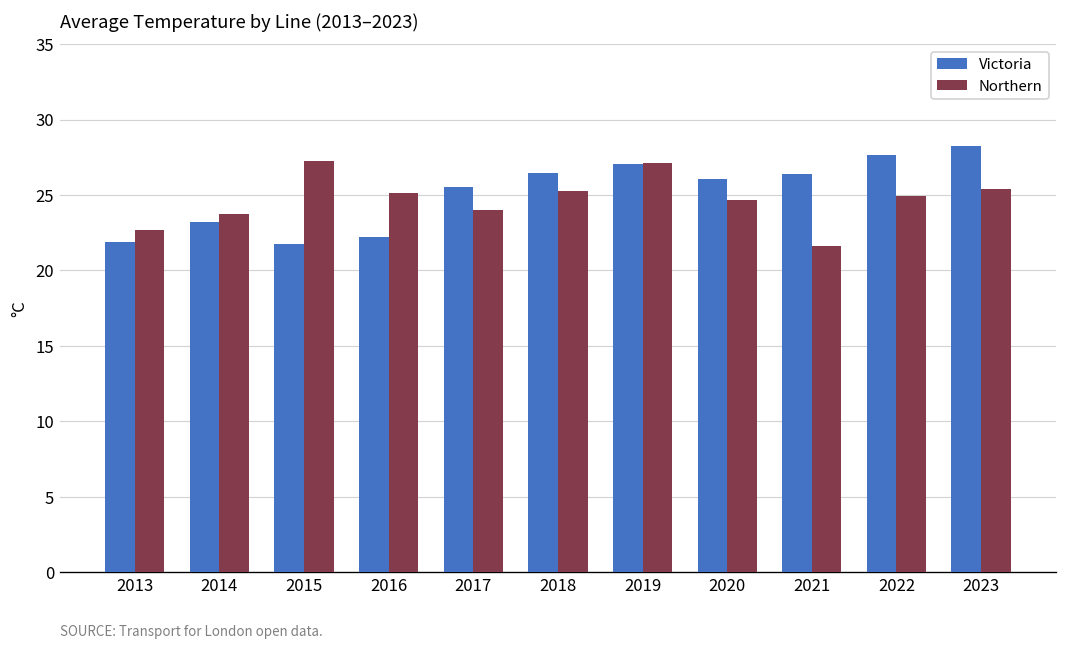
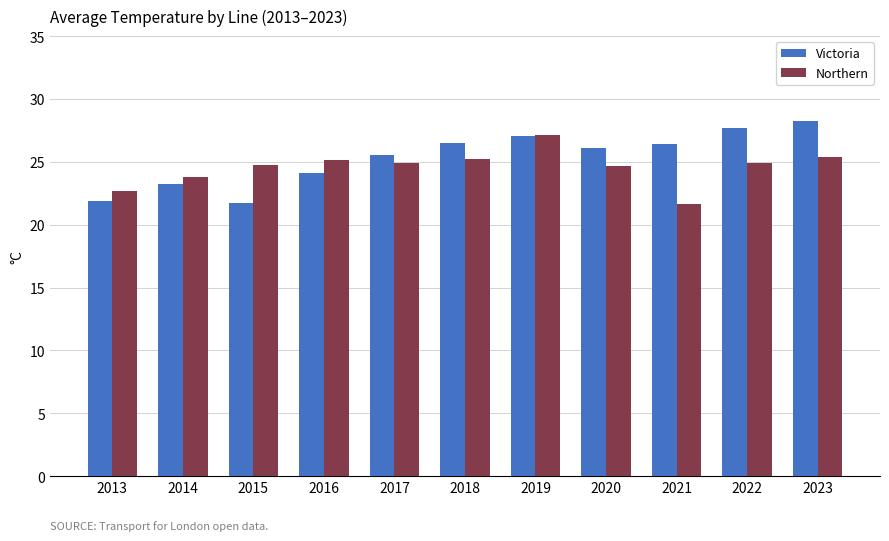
Northern, 2015: 27.3 -> 24.8
Victoria, 2016: 22.2 -> 24.1
Northern, 2017: 24.0 -> 24.9
